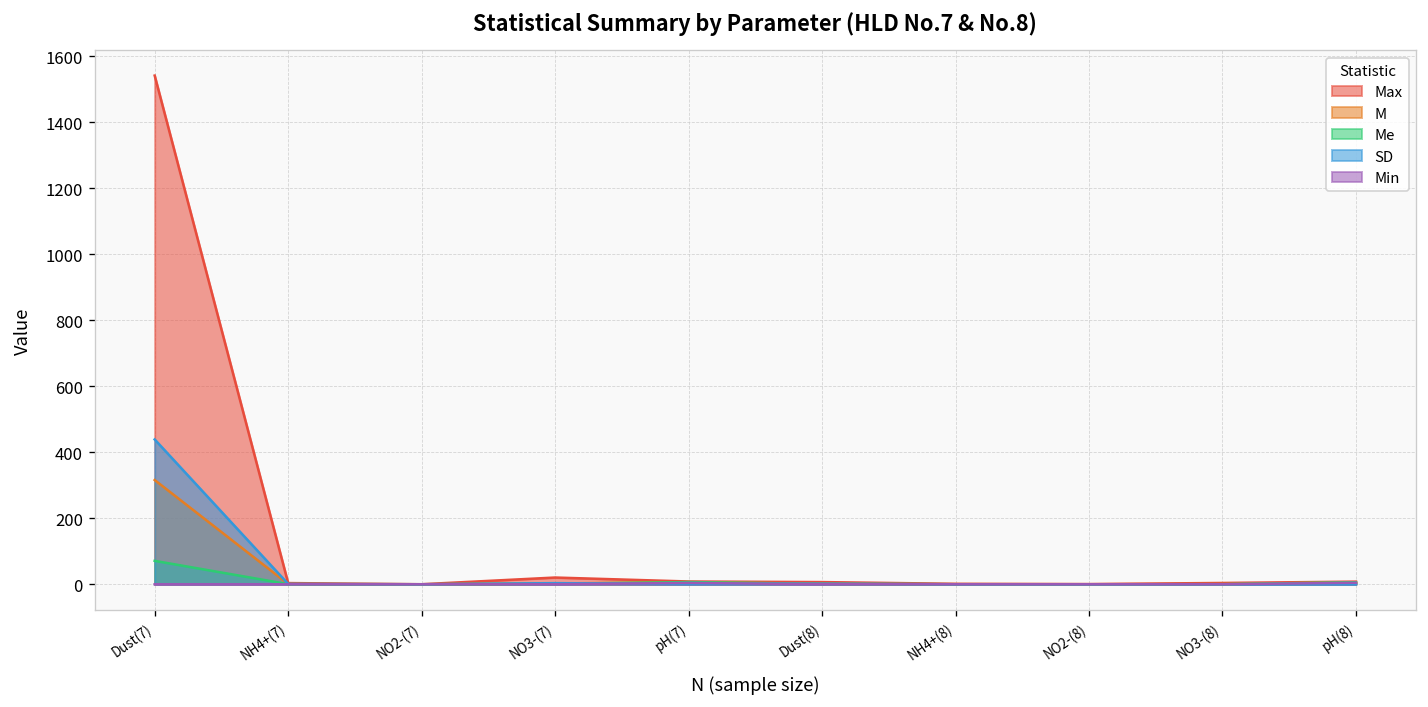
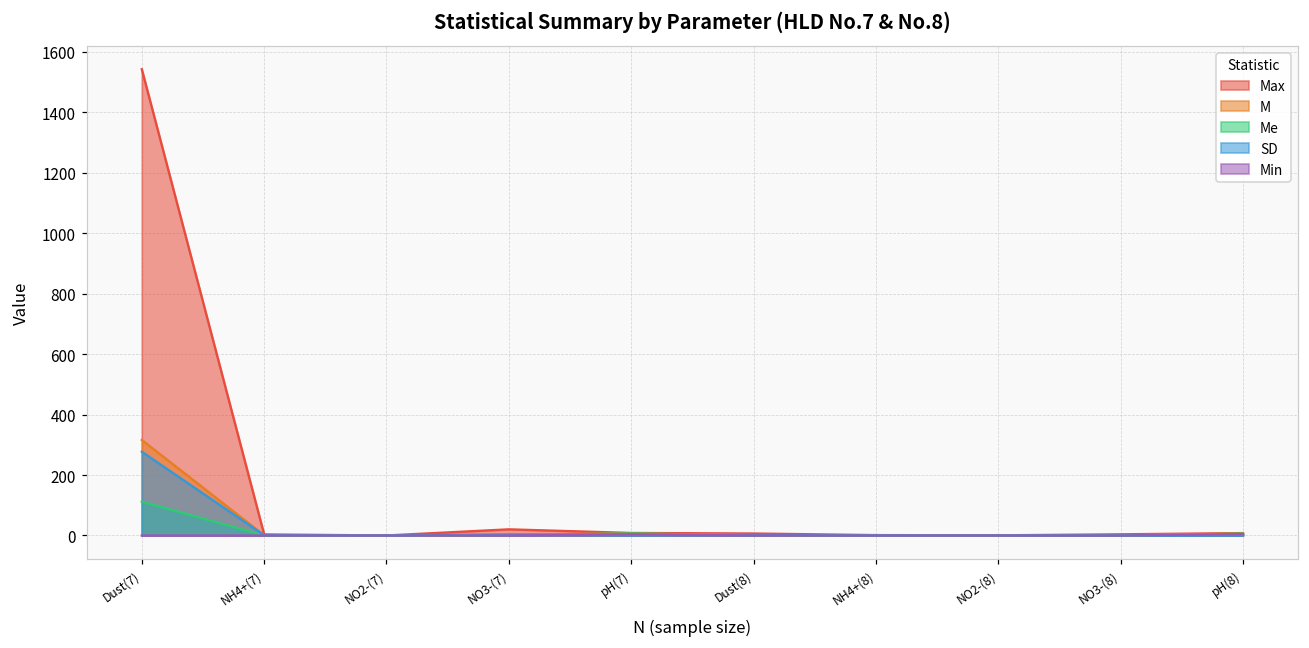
Me, Dust(7): 70 -> 110
SD, Dust(7): 440 -> 280
